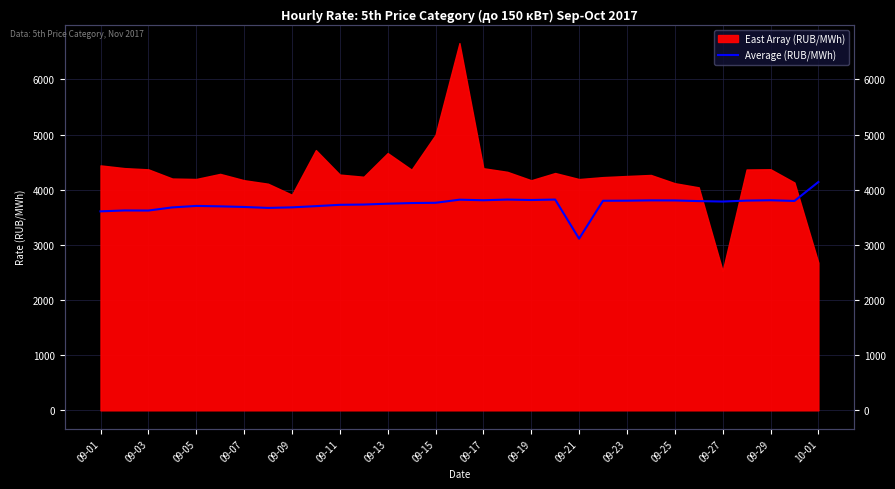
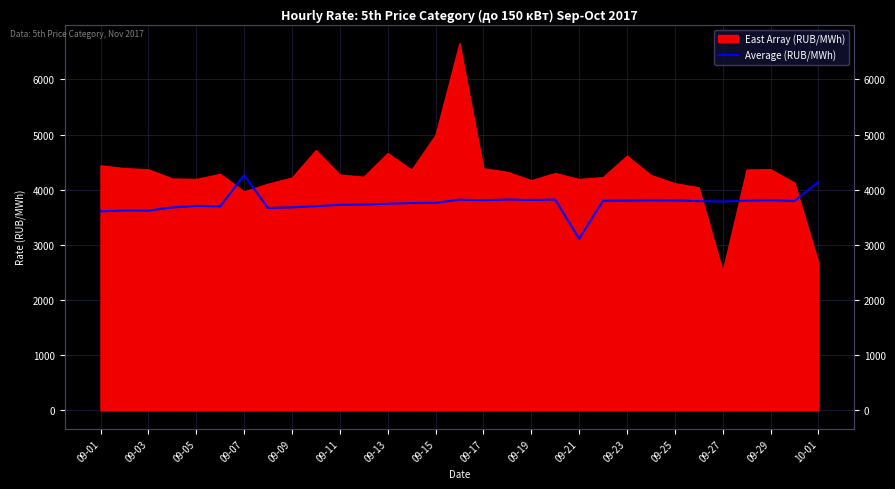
Average (RUB/MWh), 09-07: 3700 -> 4300
East Array (RUB/MWh), 09-07: 4200 -> 4000
East Array (RUB/MWh), 09-09: 3900 -> 4200
East Array (RUB/MWh), 09-23: 4200 -> 4600
